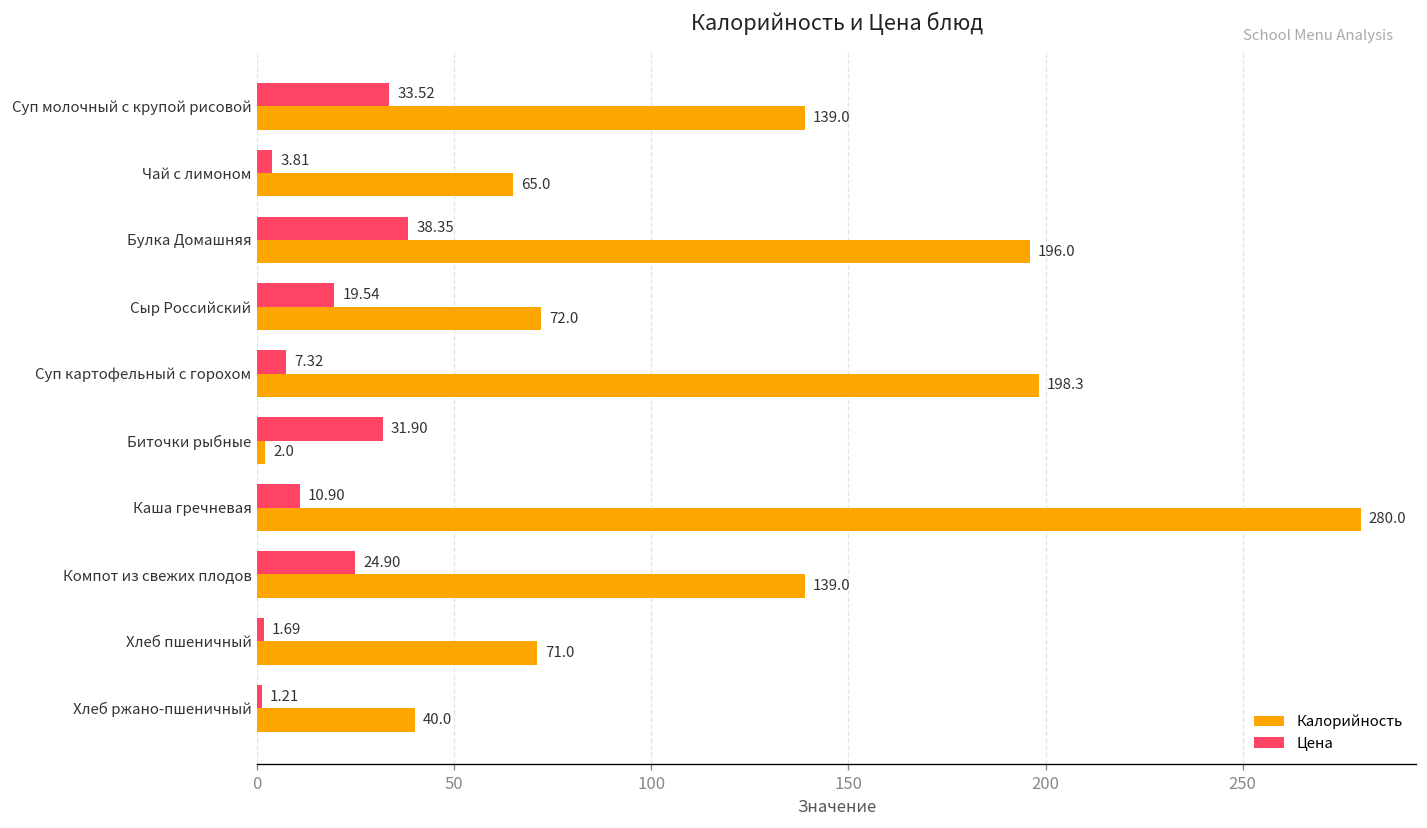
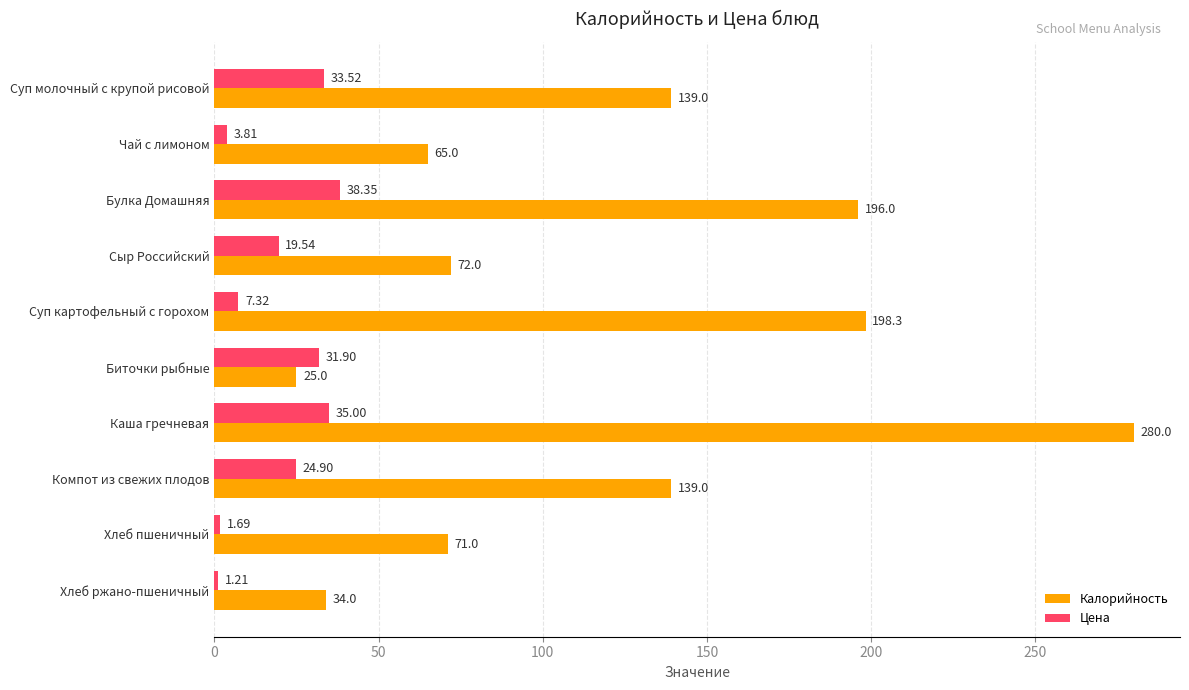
Калорийность, Биточки рыбные: 2.0 -> 25.0
Цена, Каша гречневая: 10.90 -> 35.00
Калорийность, Хлеб ржано-пшеничный: 40.0 -> 34.0
